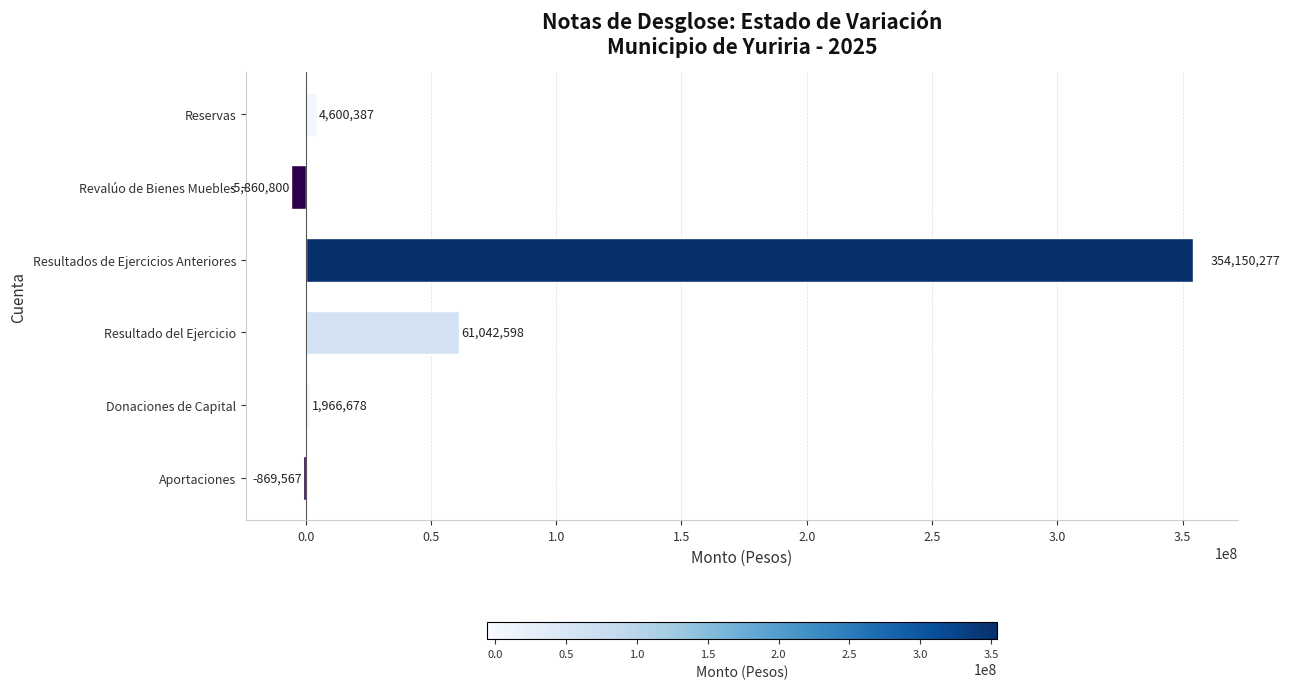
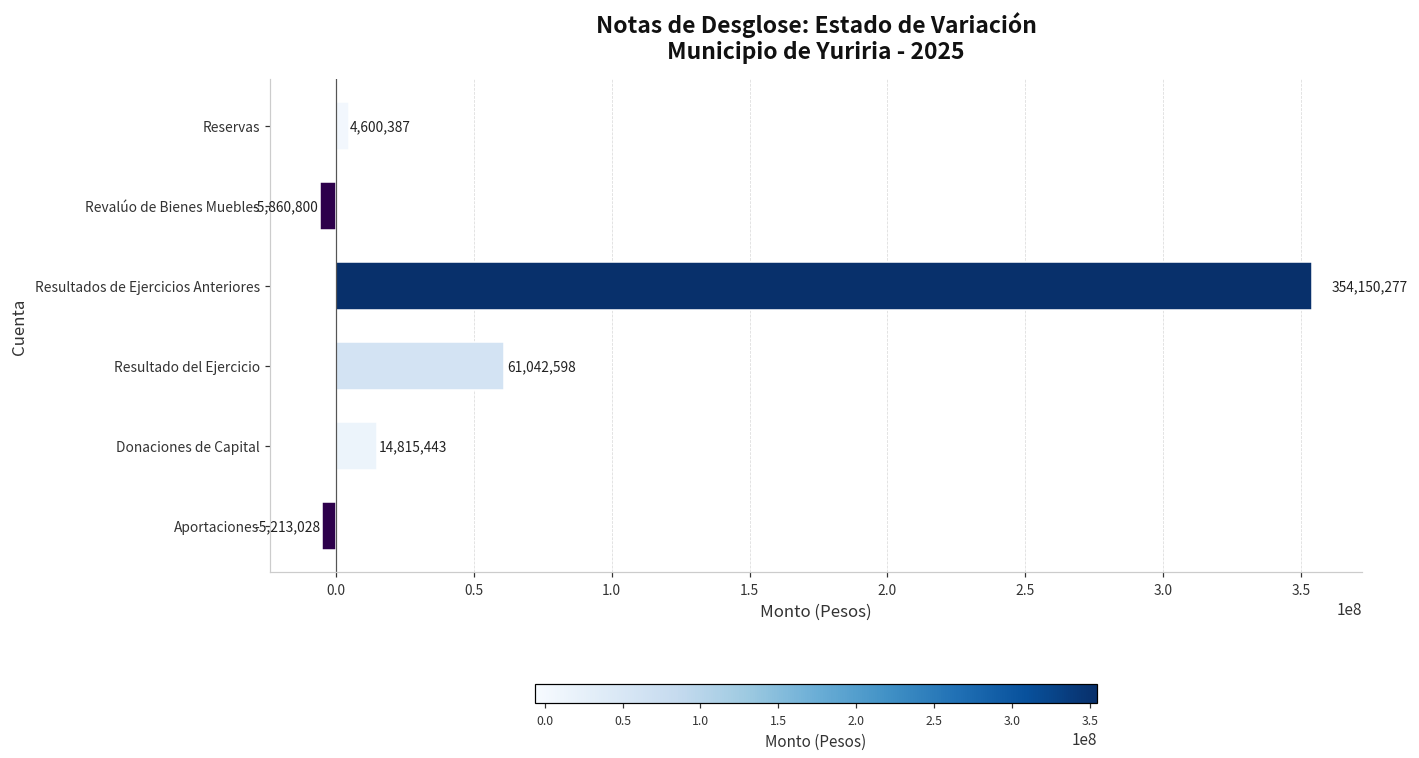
Donaciones de Capital: 1,966,678 -> 14,815,443
Aportaciones: -869,567 -> -5,213,028
